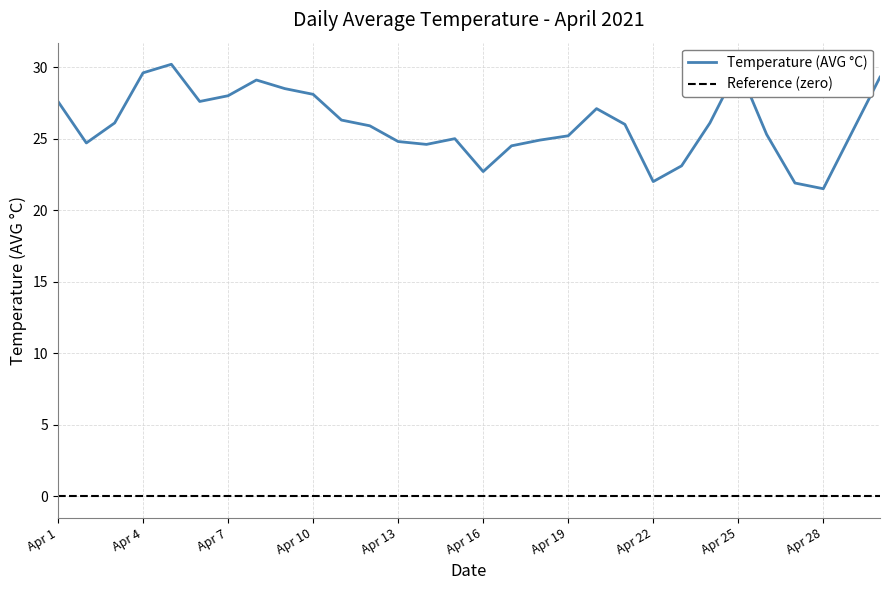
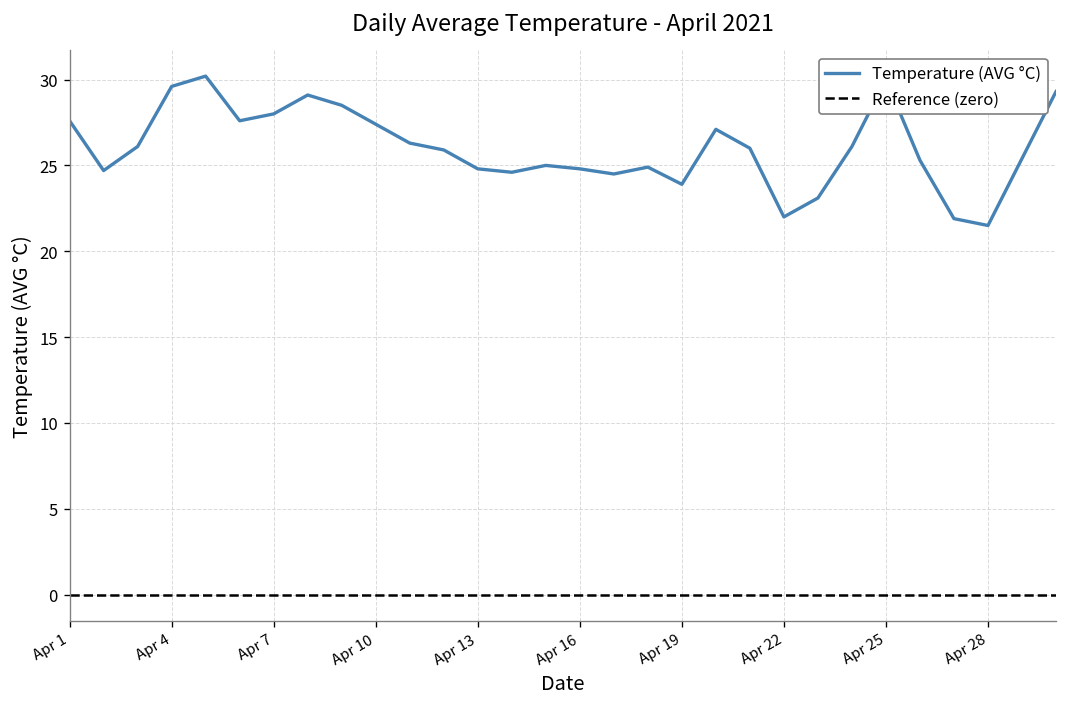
Temperature (AVG °C), Apr 10: 28.1 -> 27.4
Temperature (AVG °C), Apr 16: 22.7 -> 24.8
Temperature (AVG °C), Apr 19: 25.2 -> 23.9
